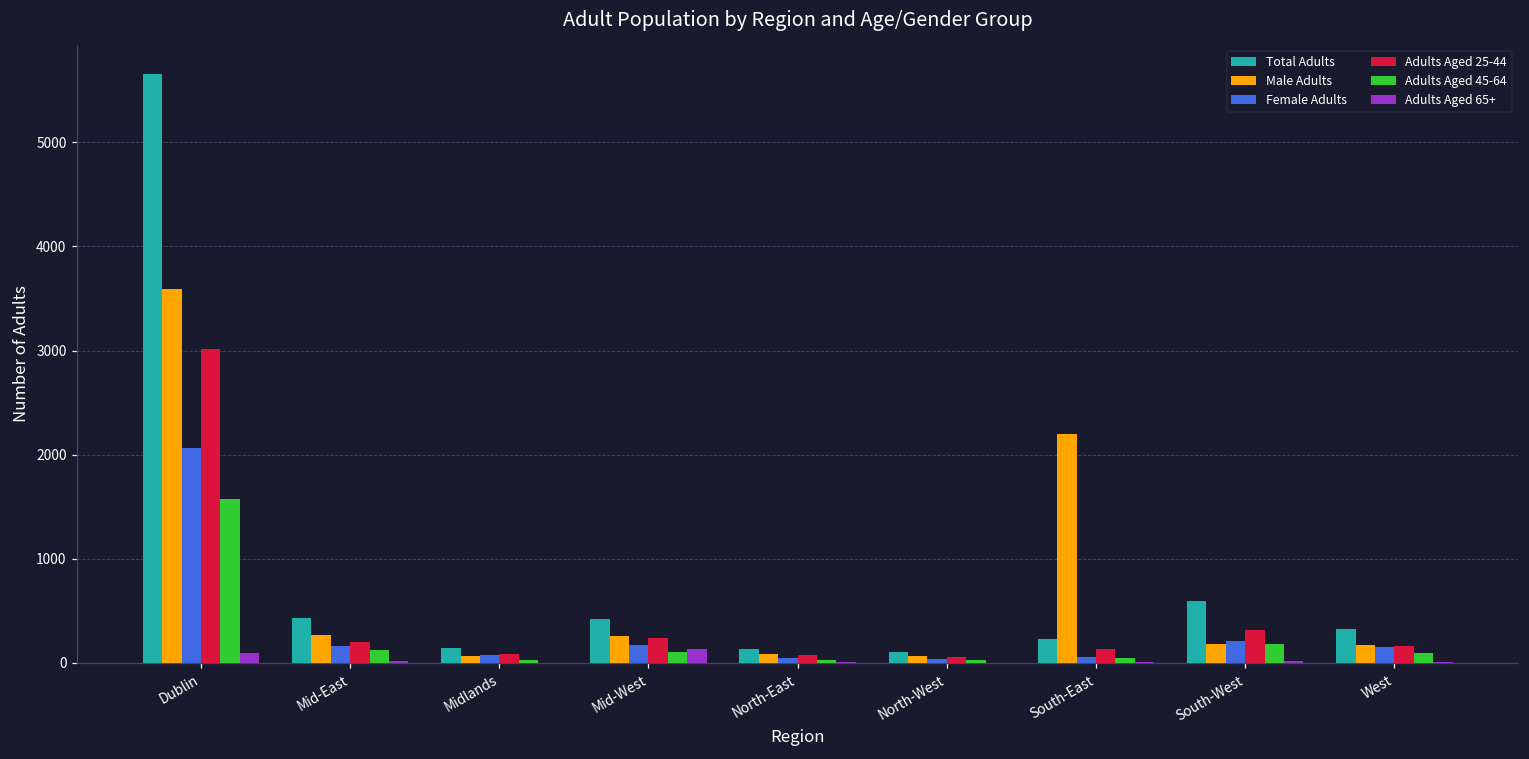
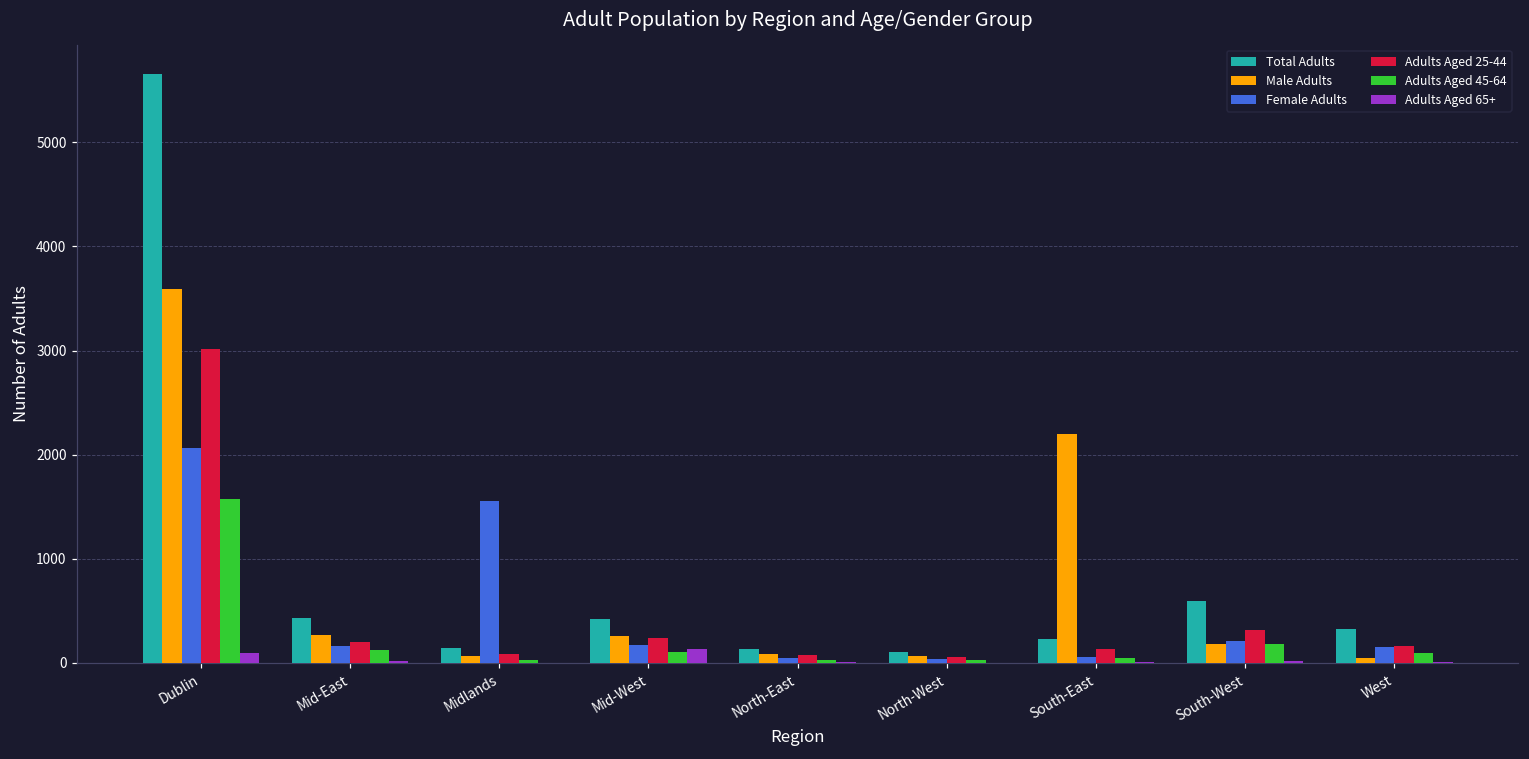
Female Adults, Midlands: 100 -> 1600
Male Adults, West: 200 -> 0
